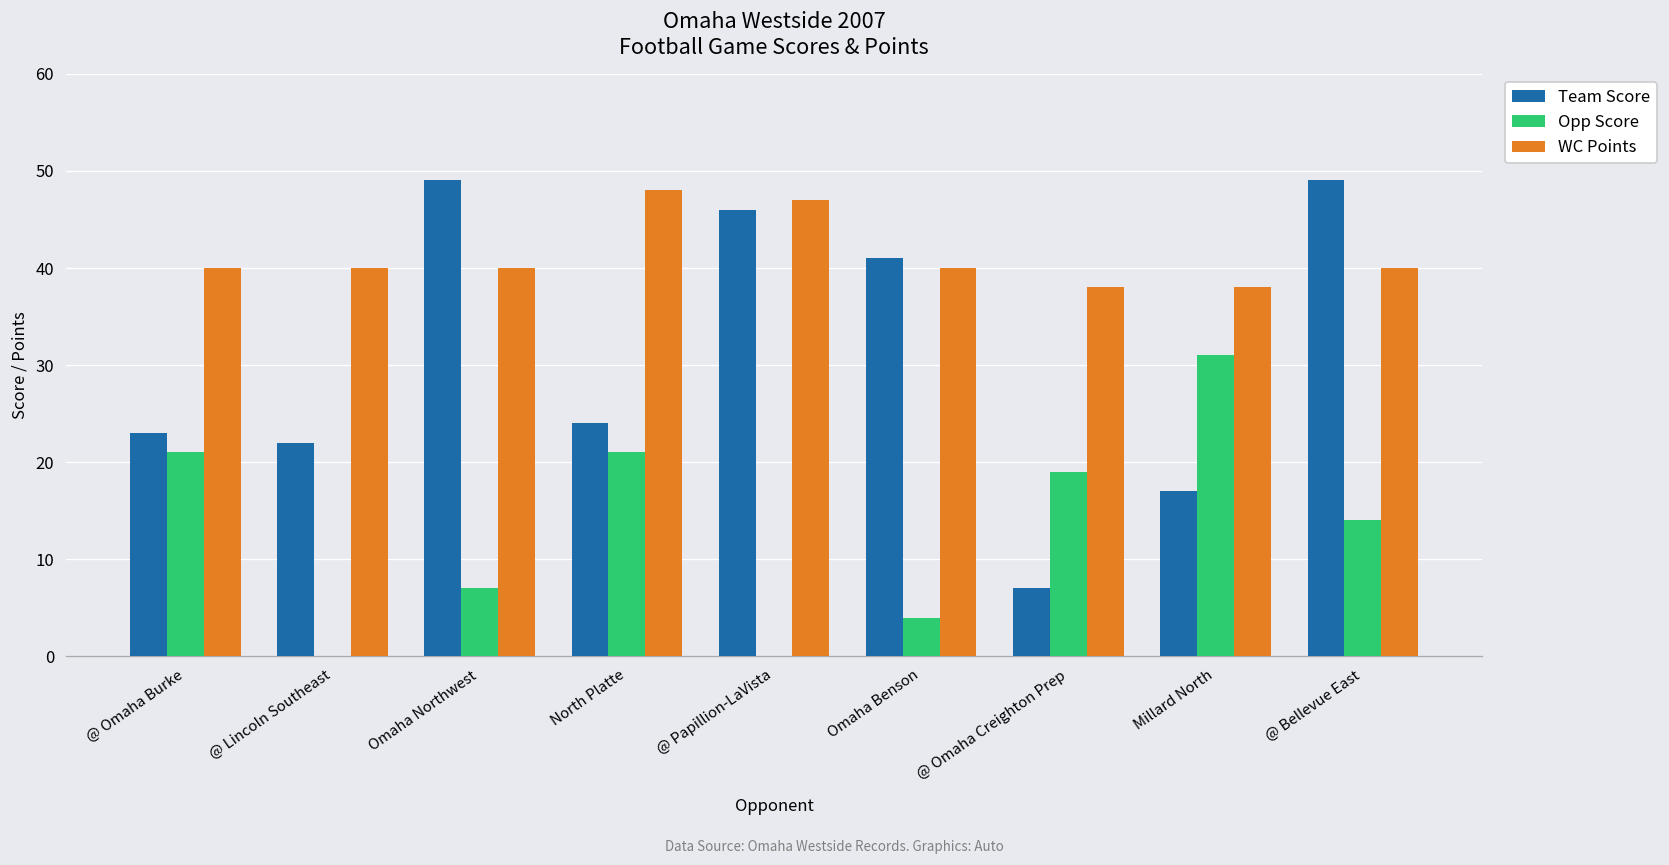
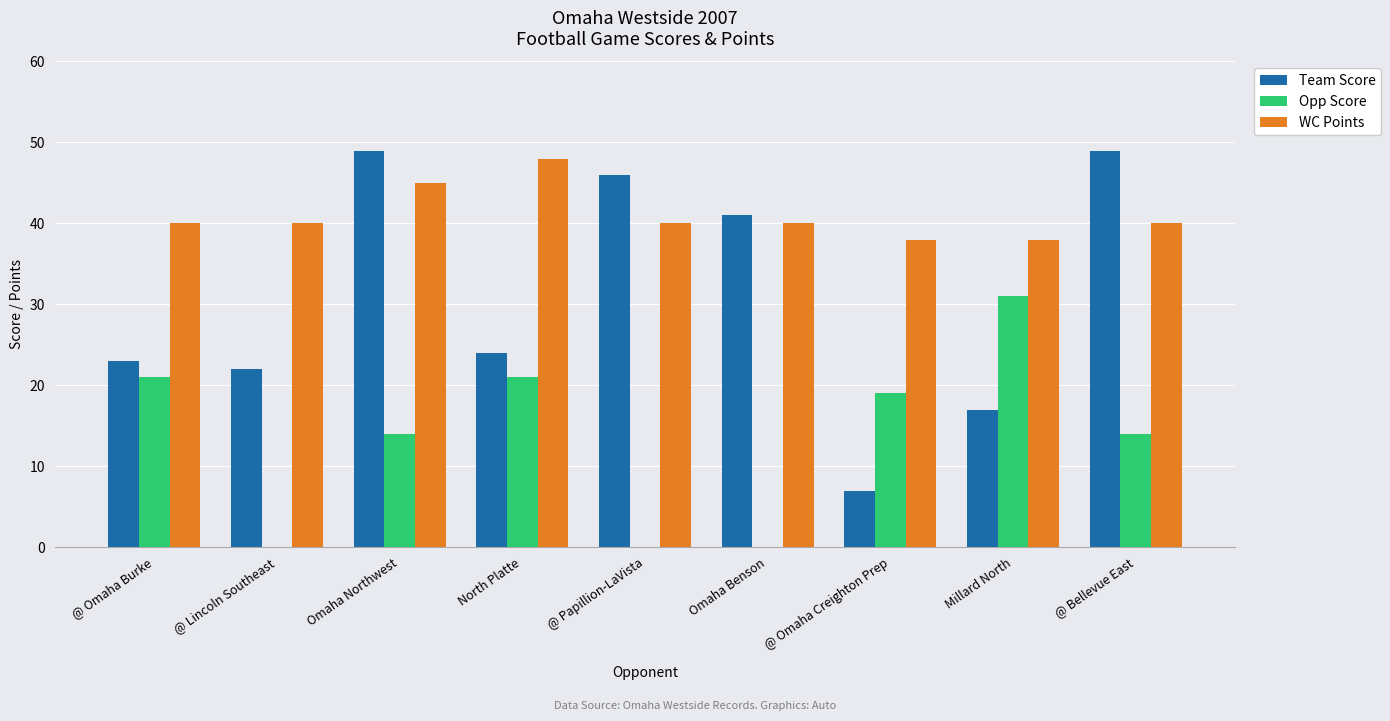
Opp Score, Omaha Northwest: 7 -> 14
WC Points, Omaha Northwest: 40 -> 45
WC Points, @ Papillion-LaVista: 47 -> 40
Opp Score, Omaha Benson: 4 -> 0
